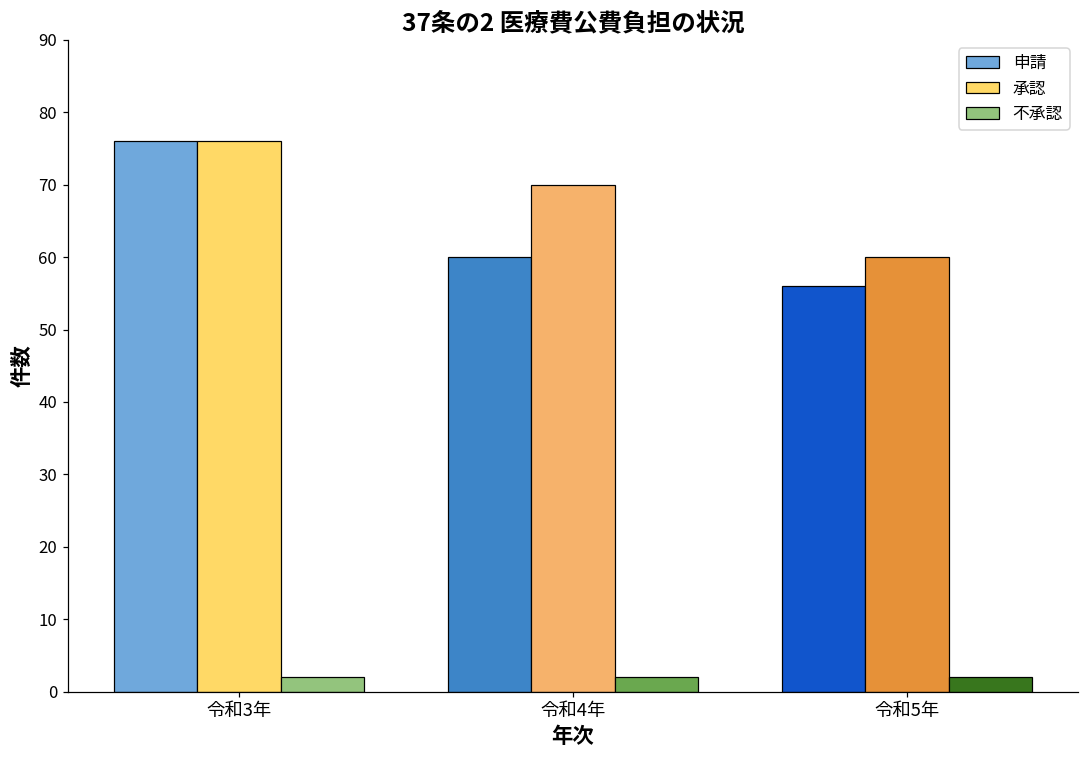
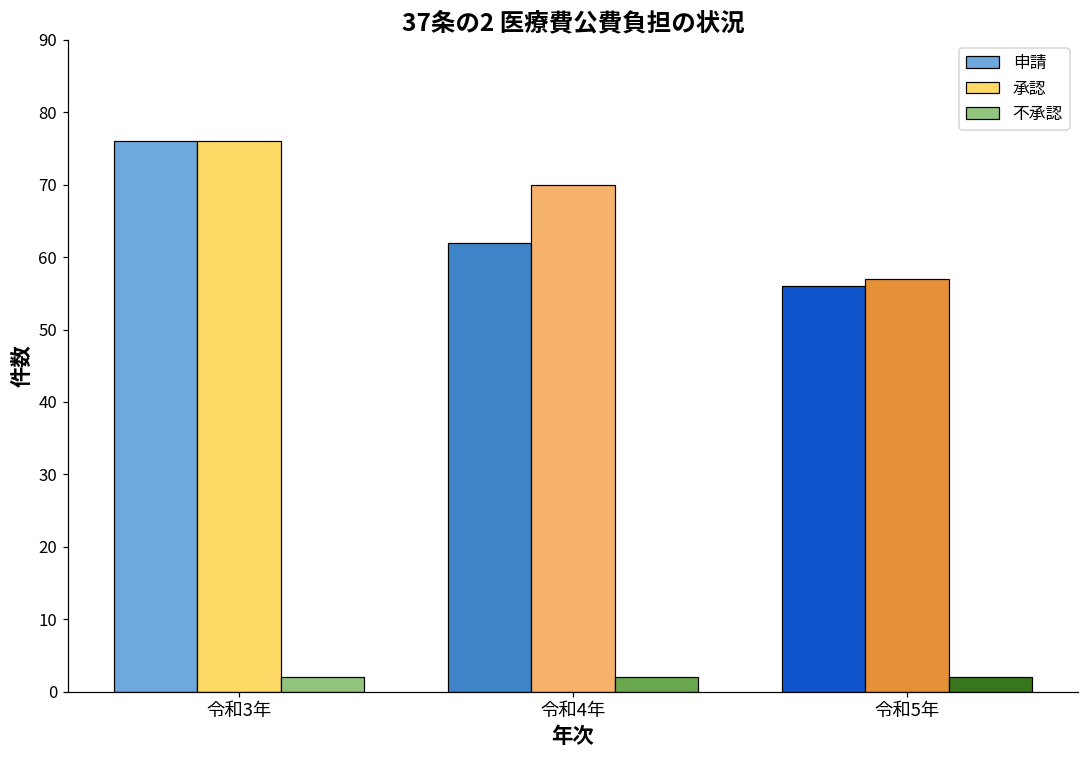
申請, 令和4年: 60 -> 62
承認, 令和5年: 60 -> 57
